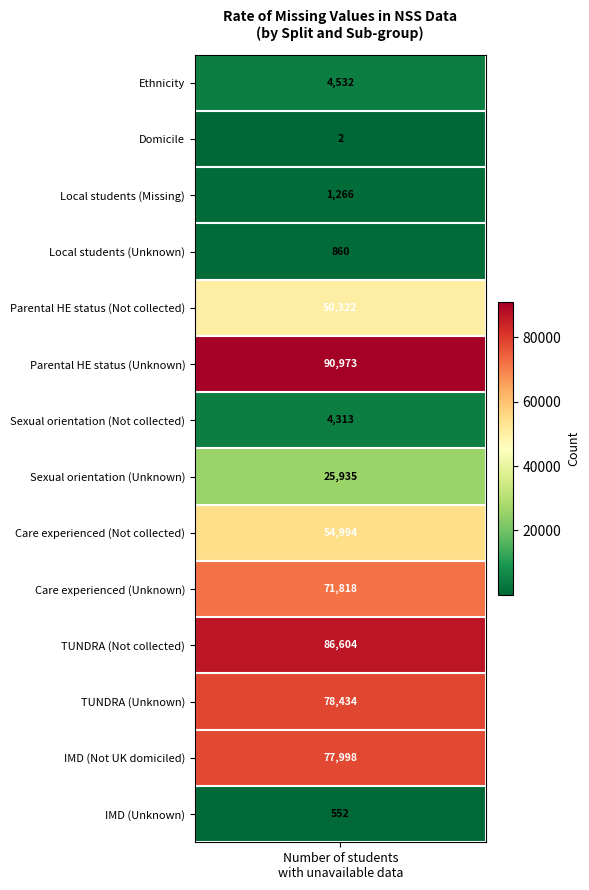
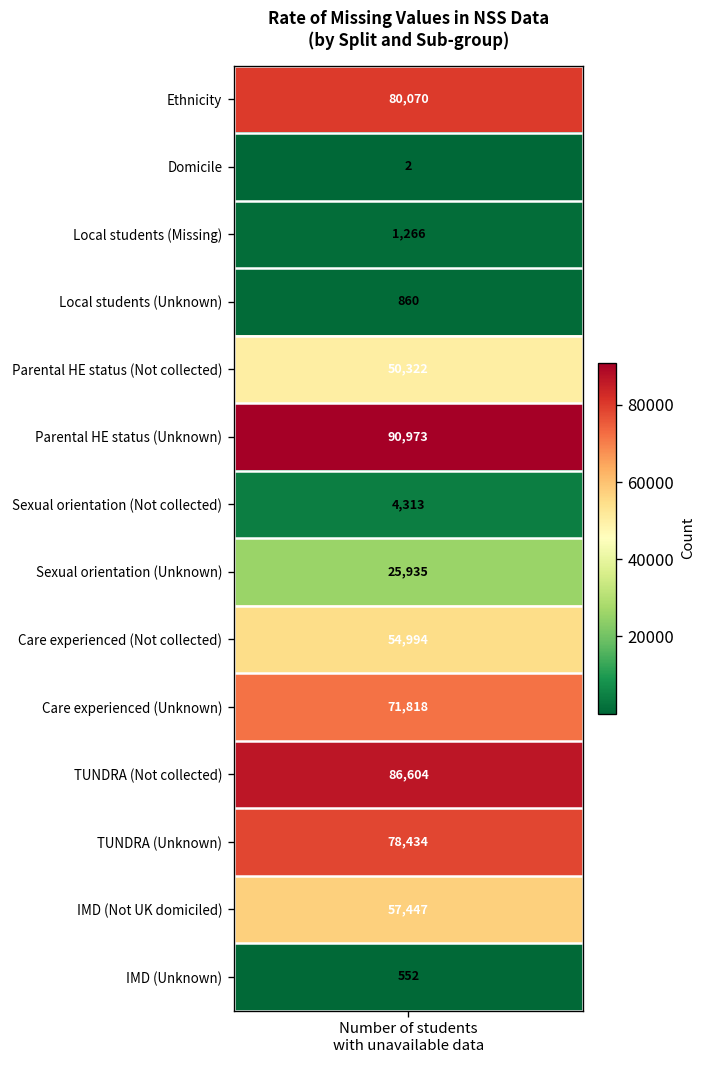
Ethnicity, Number of students with unavailable data: 4,532 -> 80,070
IMD (Not UK domiciled), Number of students with unavailable data: 77,998 -> 57,447
